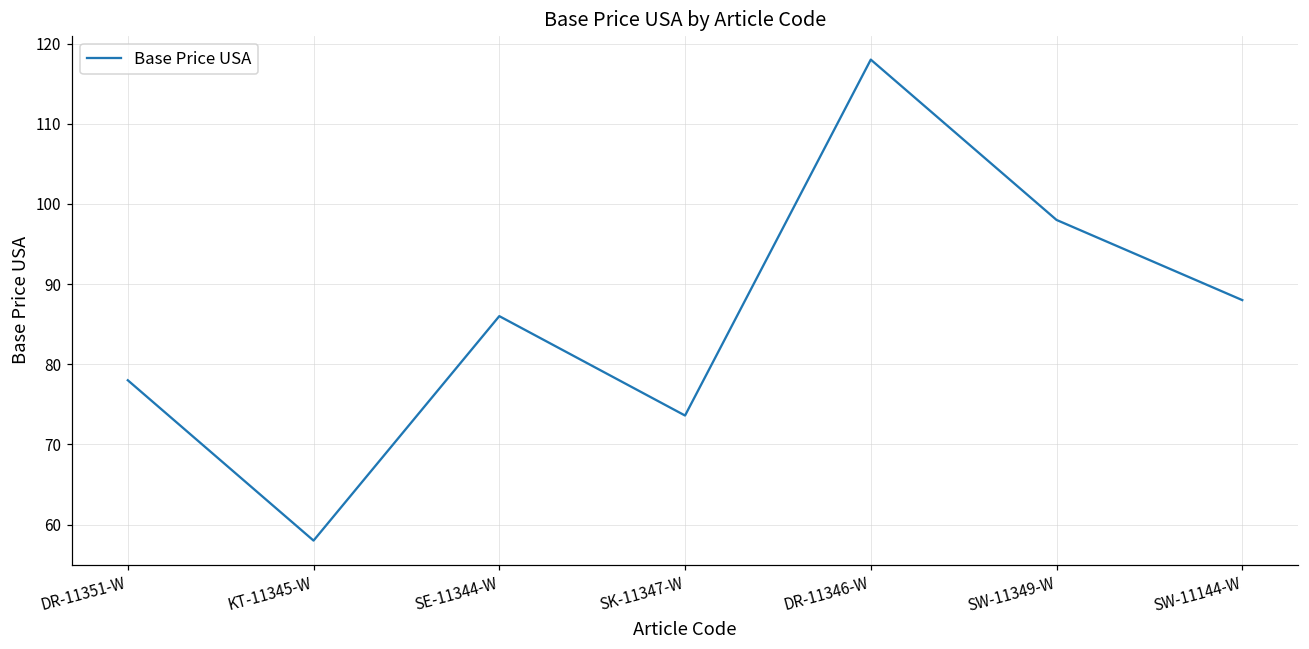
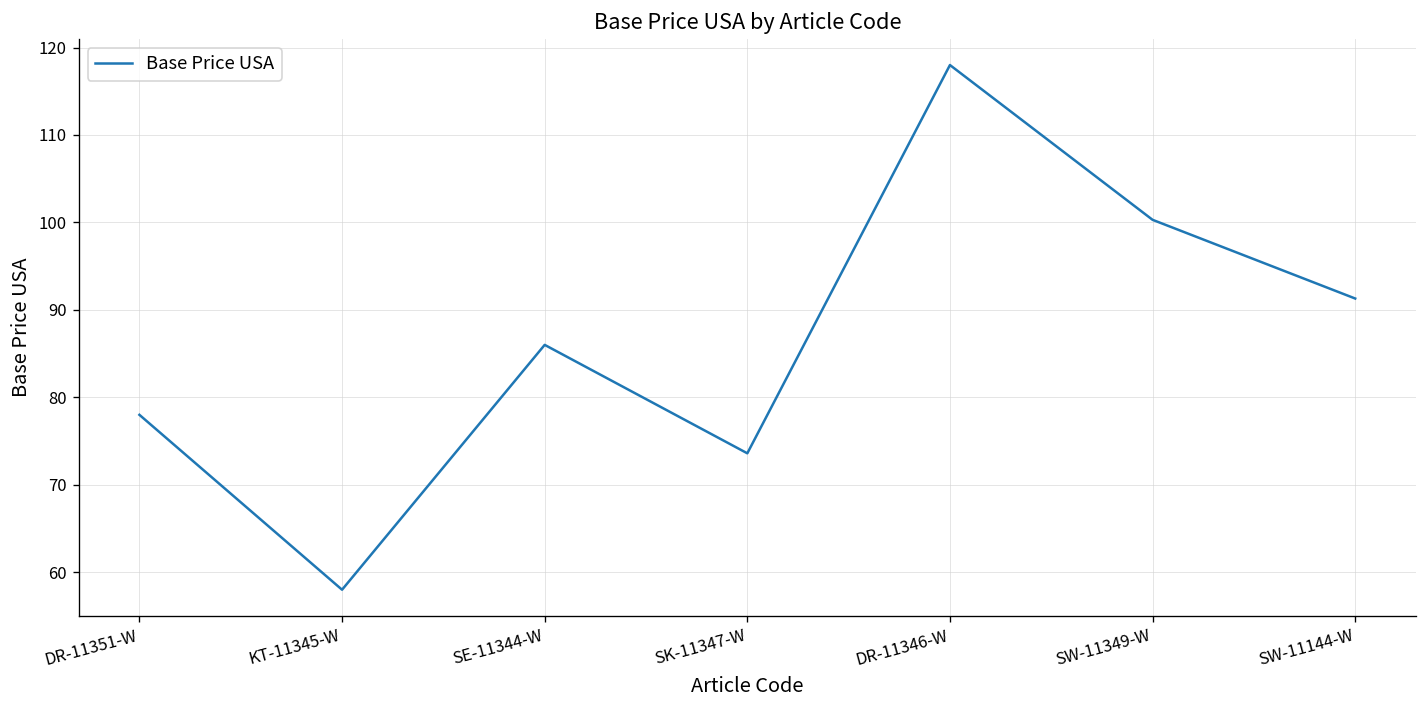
SW-11349-W: 98 -> 100
SW-11144-W: 88 -> 91
